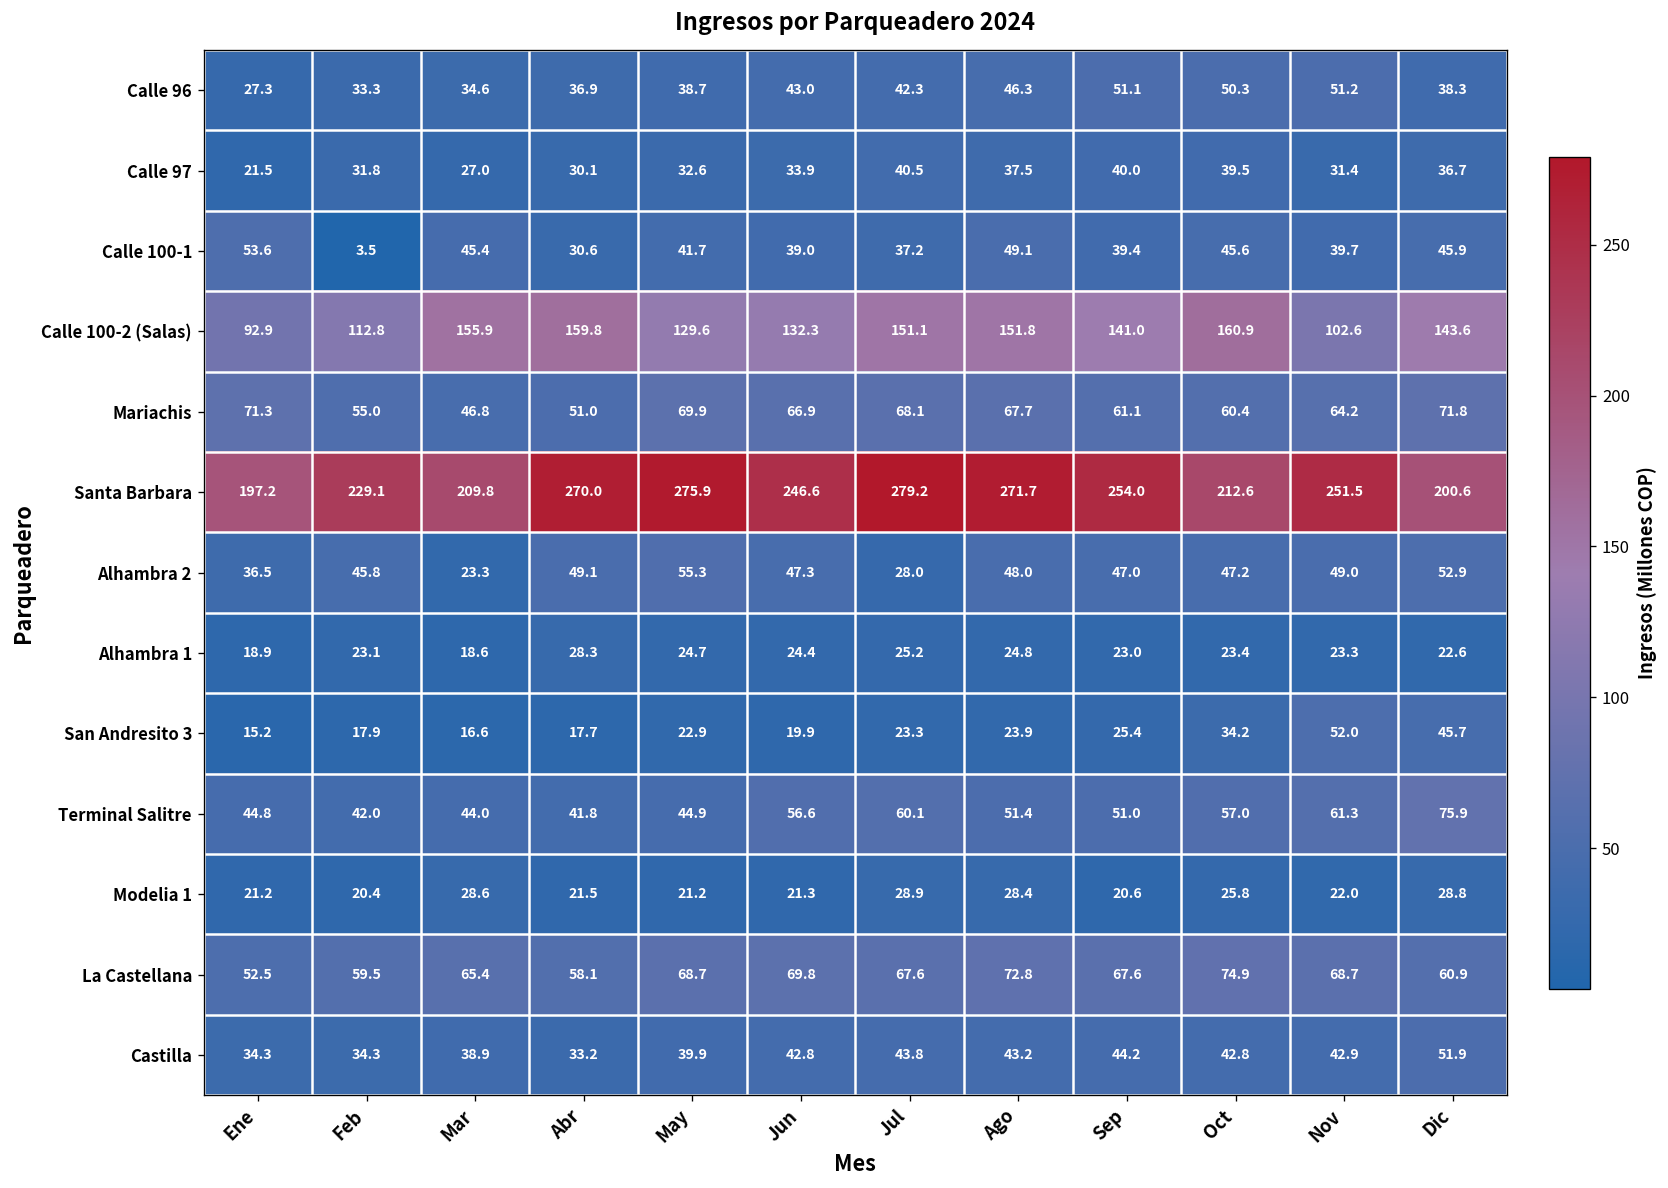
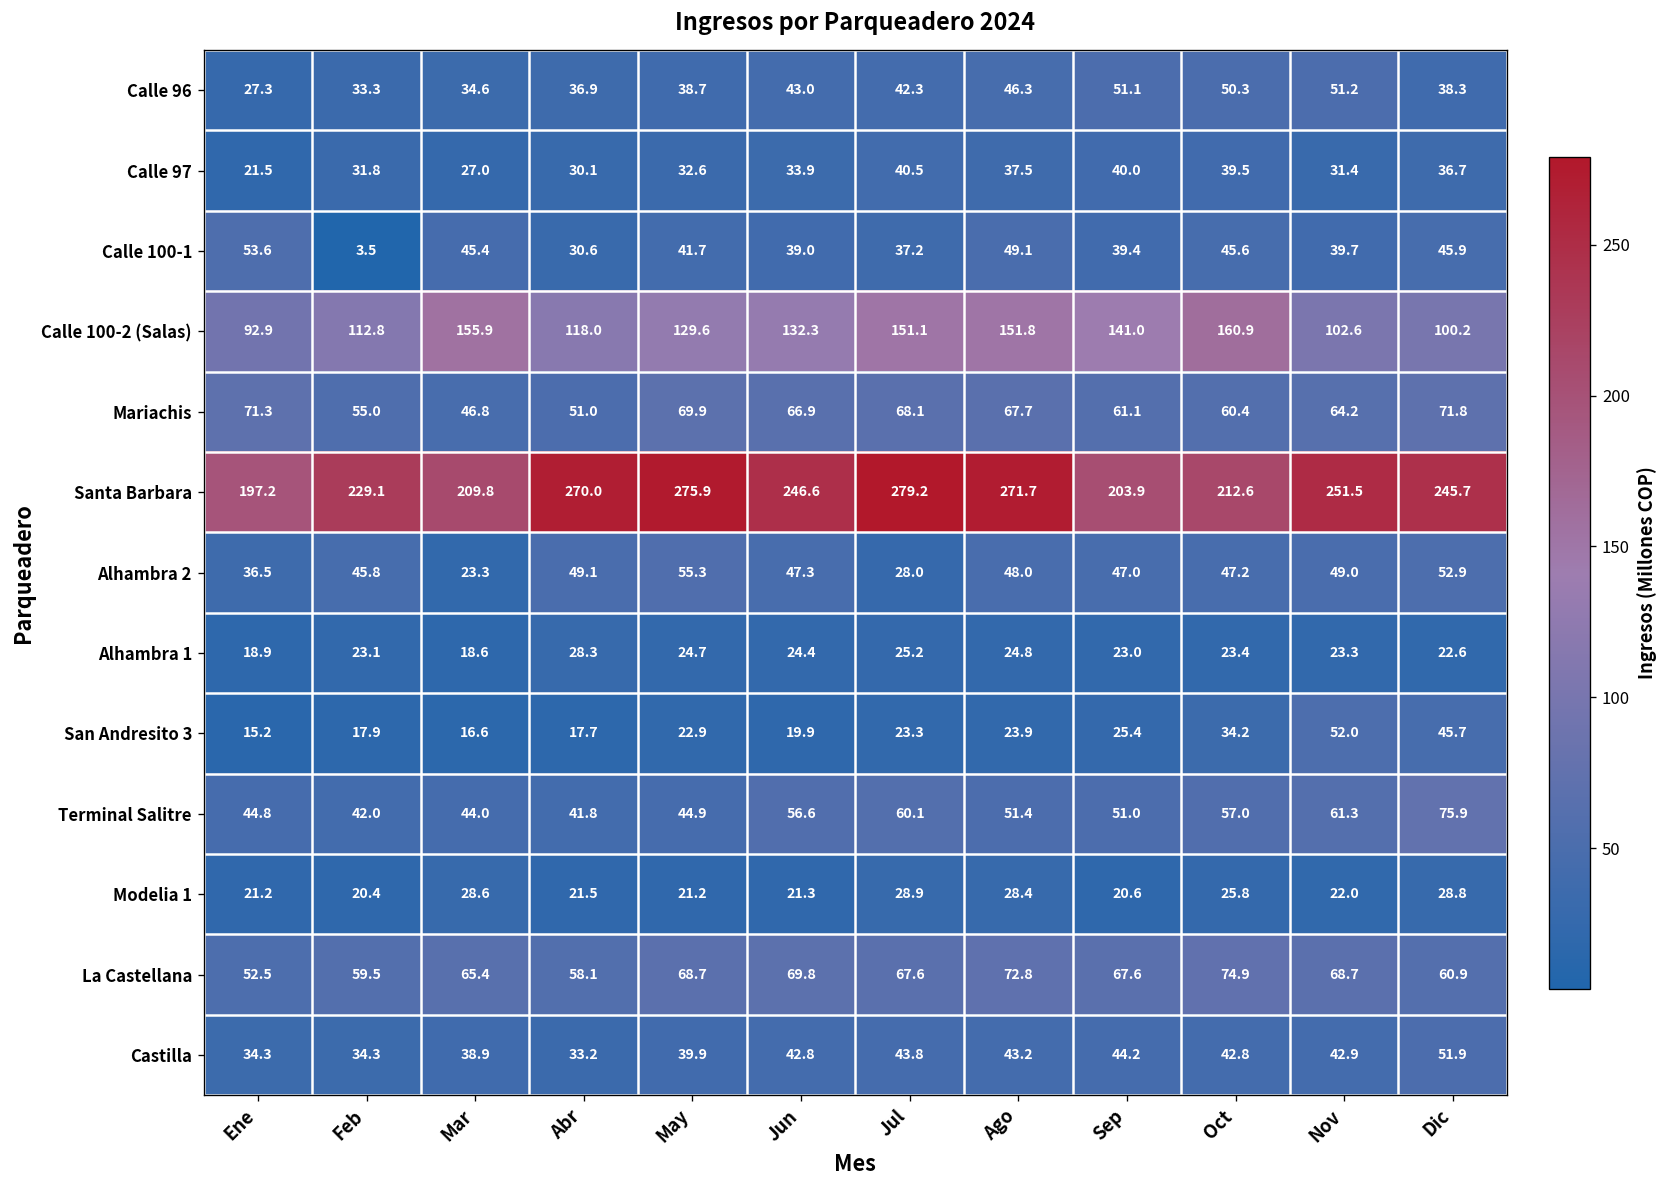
Calle 100-2 (Salas), Abr: 159.8 -> 118.0
Calle 100-2 (Salas), Dic: 143.6 -> 100.2
Santa Barbara, Sep: 254.0 -> 203.9
Santa Barbara, Dic: 200.6 -> 245.7
